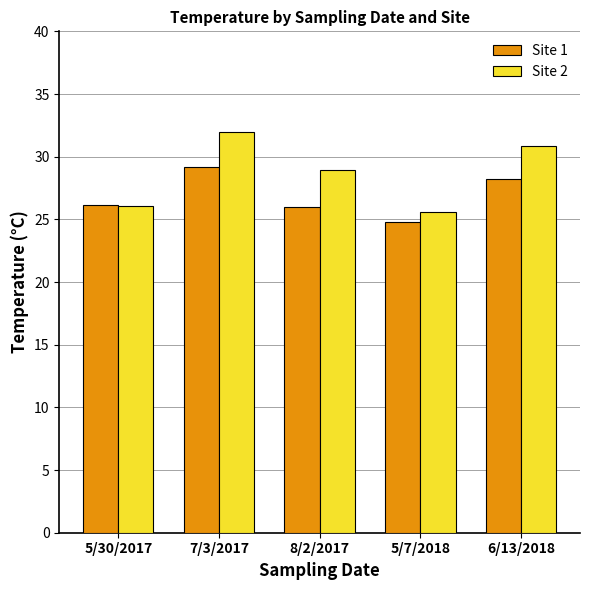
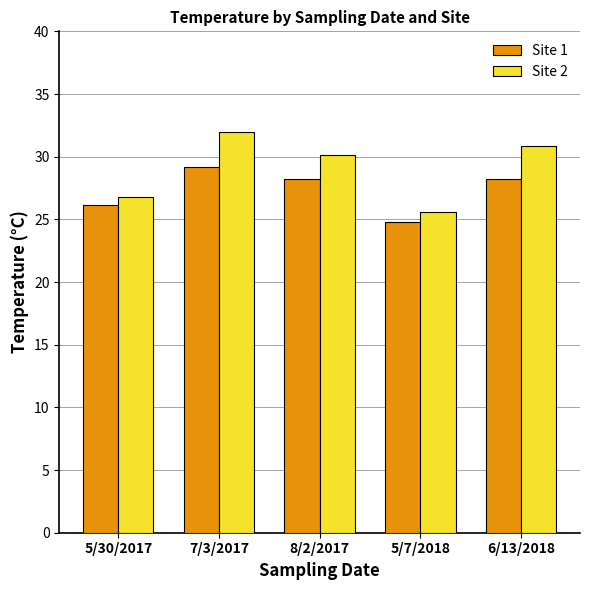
Site 2, 5/30/2017: 26.1 -> 26.8
Site 1, 8/2/2017: 26.0 -> 28.2
Site 2, 8/2/2017: 29.0 -> 30.1
